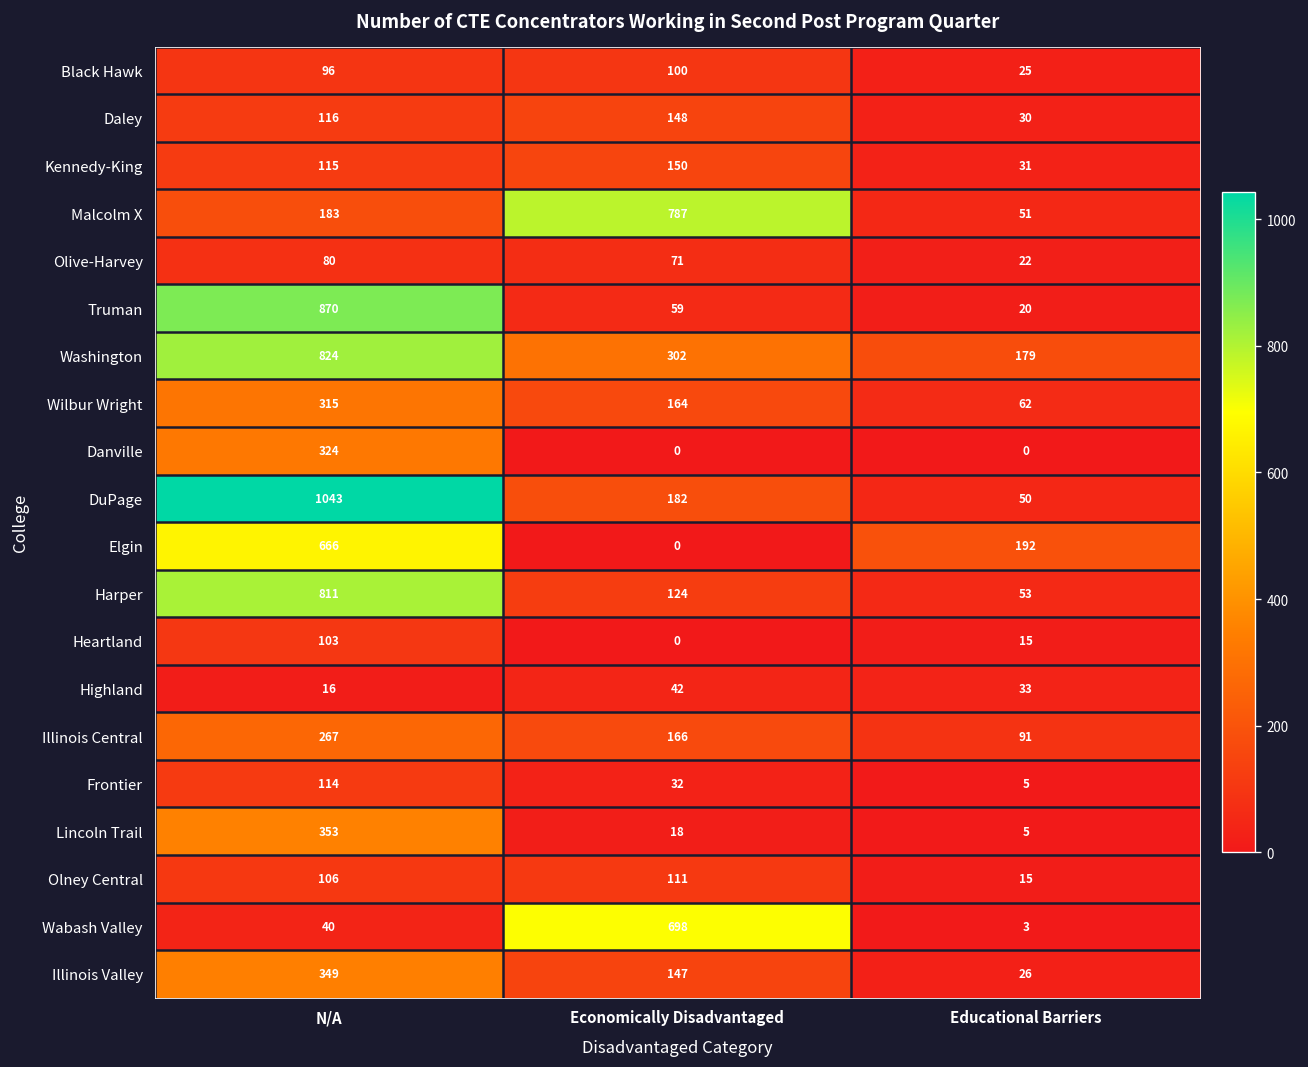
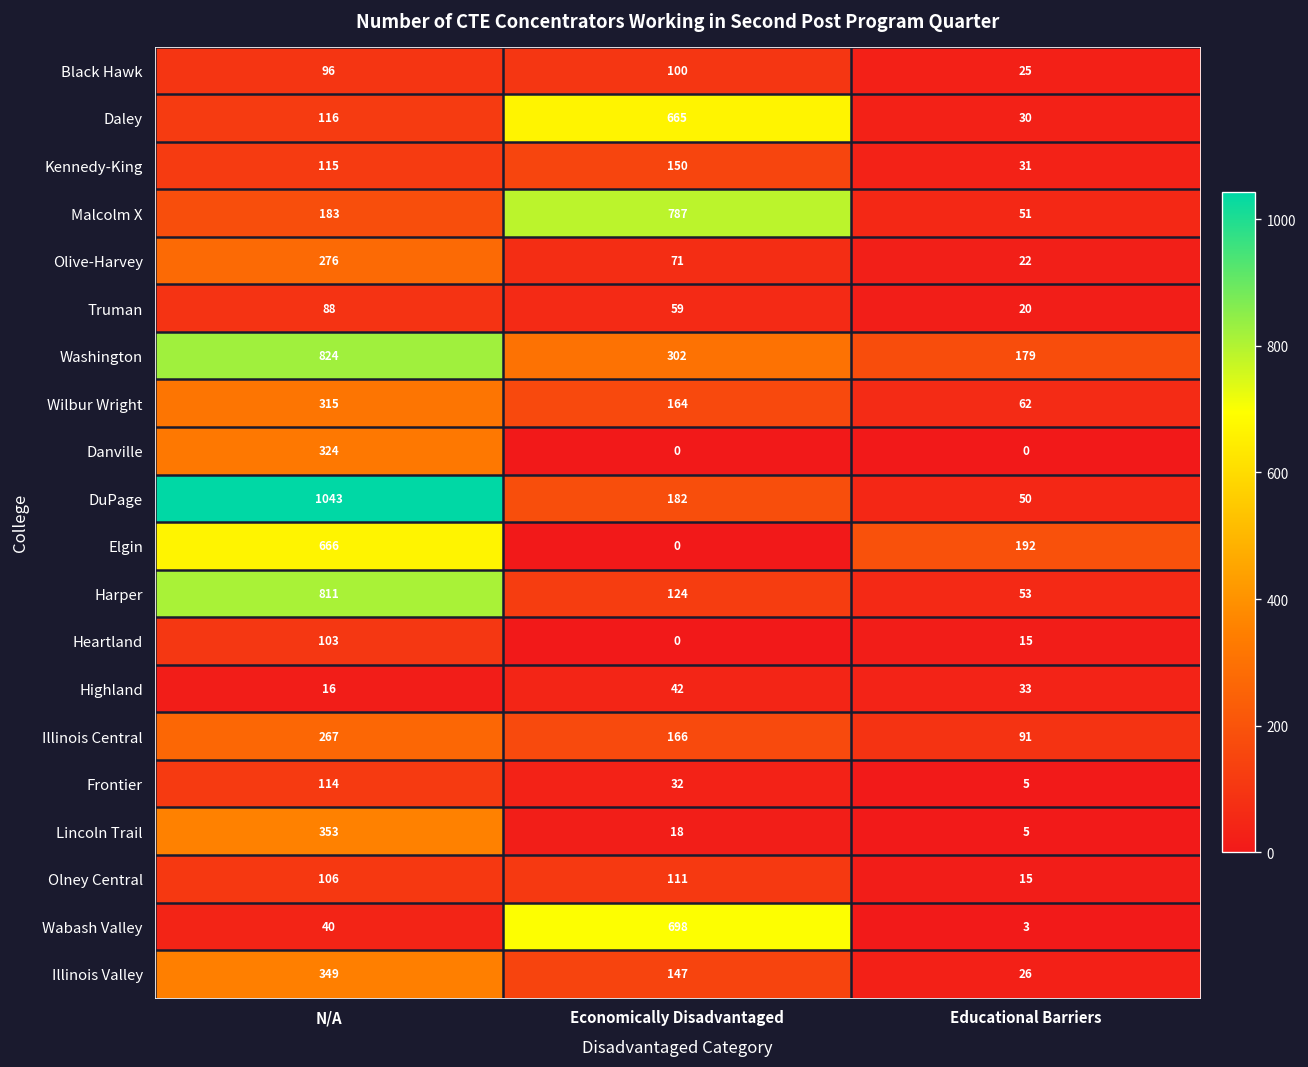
Daley, Economically Disadvantaged: 148 -> 665
Olive-Harvey, N/A: 80 -> 276
Truman, N/A: 870 -> 88
